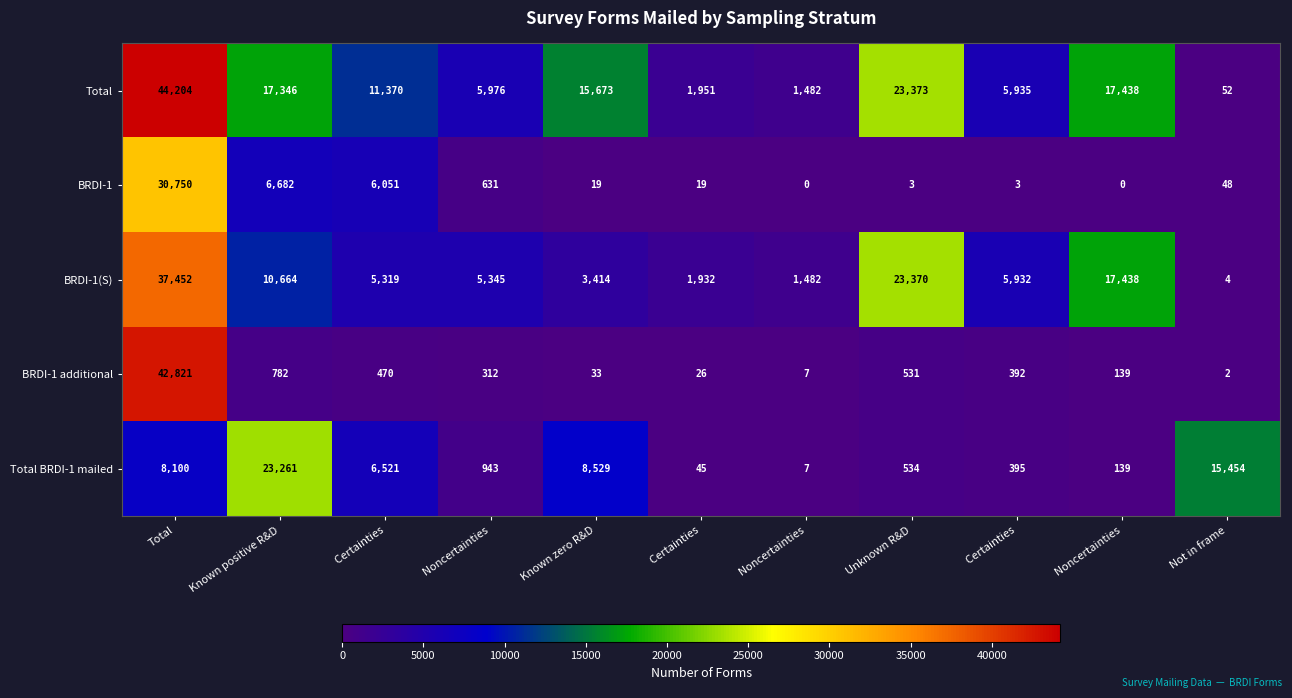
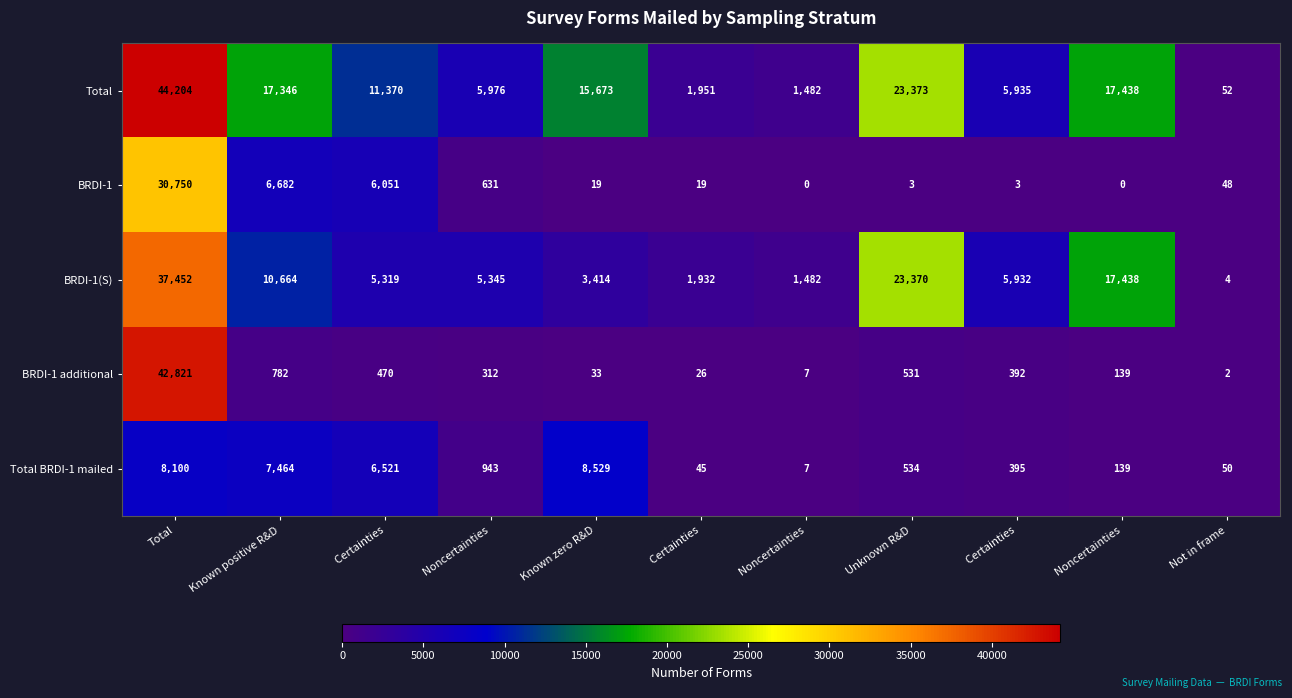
Total BRDI-1 mailed, Known positive R&D: 23,261 -> 7,464
Total BRDI-1 mailed, Not in frame: 15,454 -> 50
